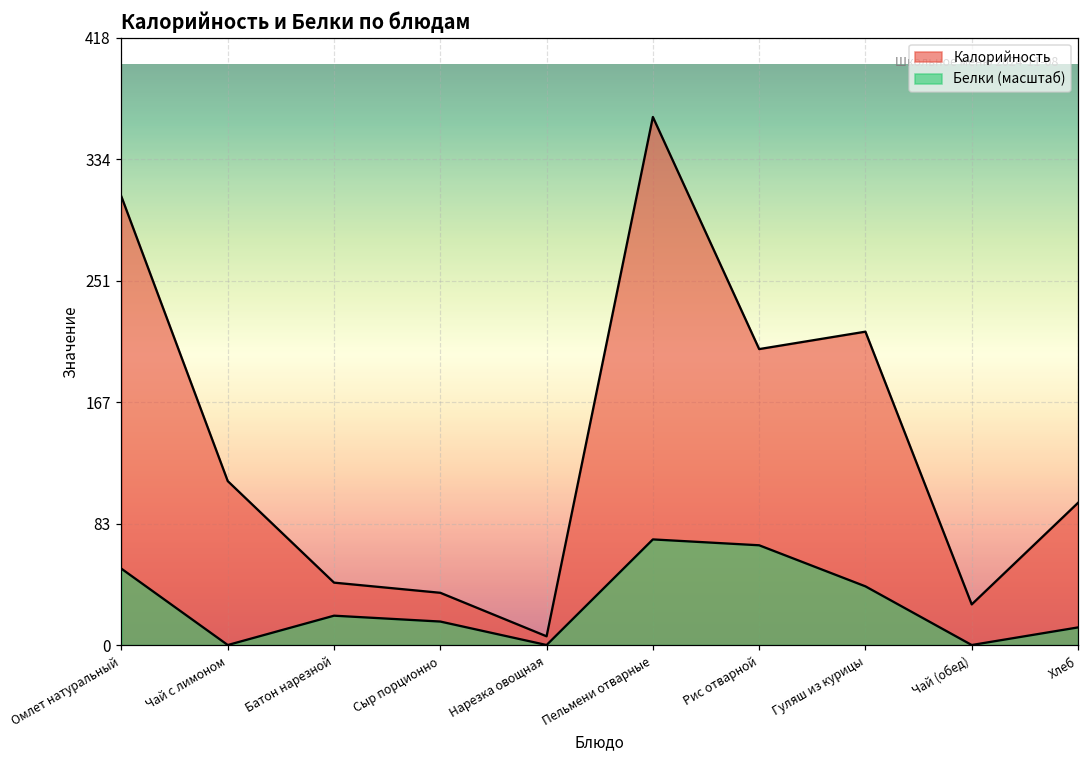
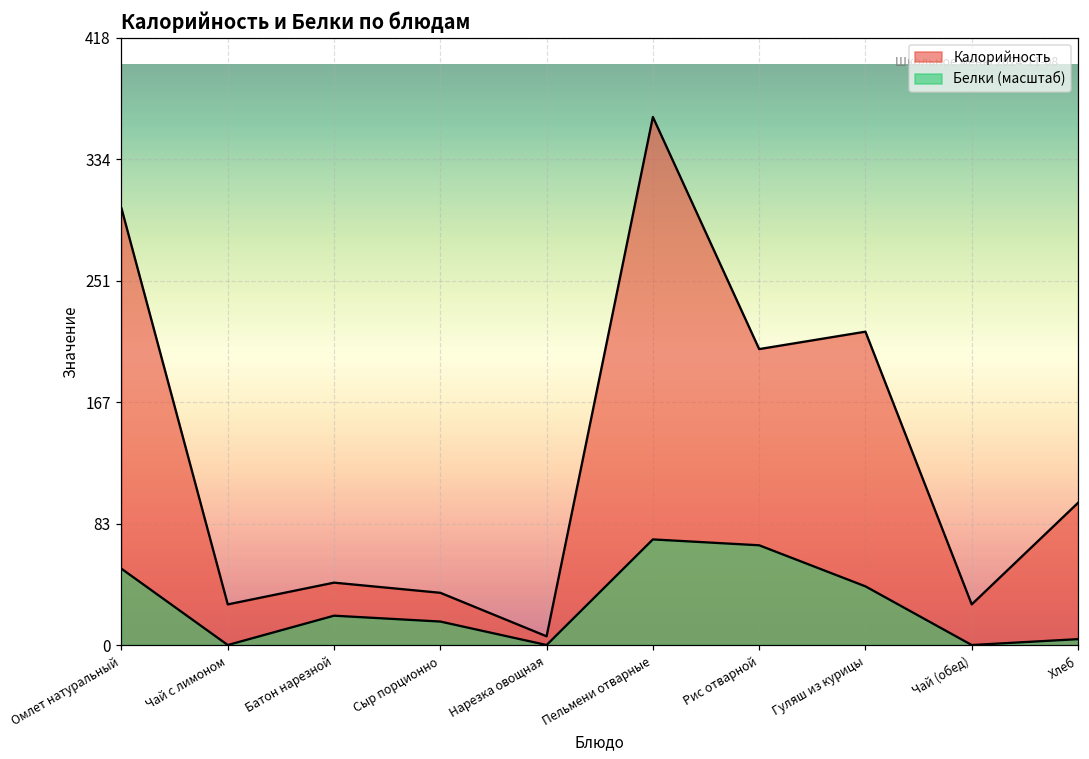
Калорийность, Омлет натуральный: 309 -> 301
Калорийность, Чай с лимоном: 113 -> 28
Белки (масштаб), Хлеб: 12 -> 4
